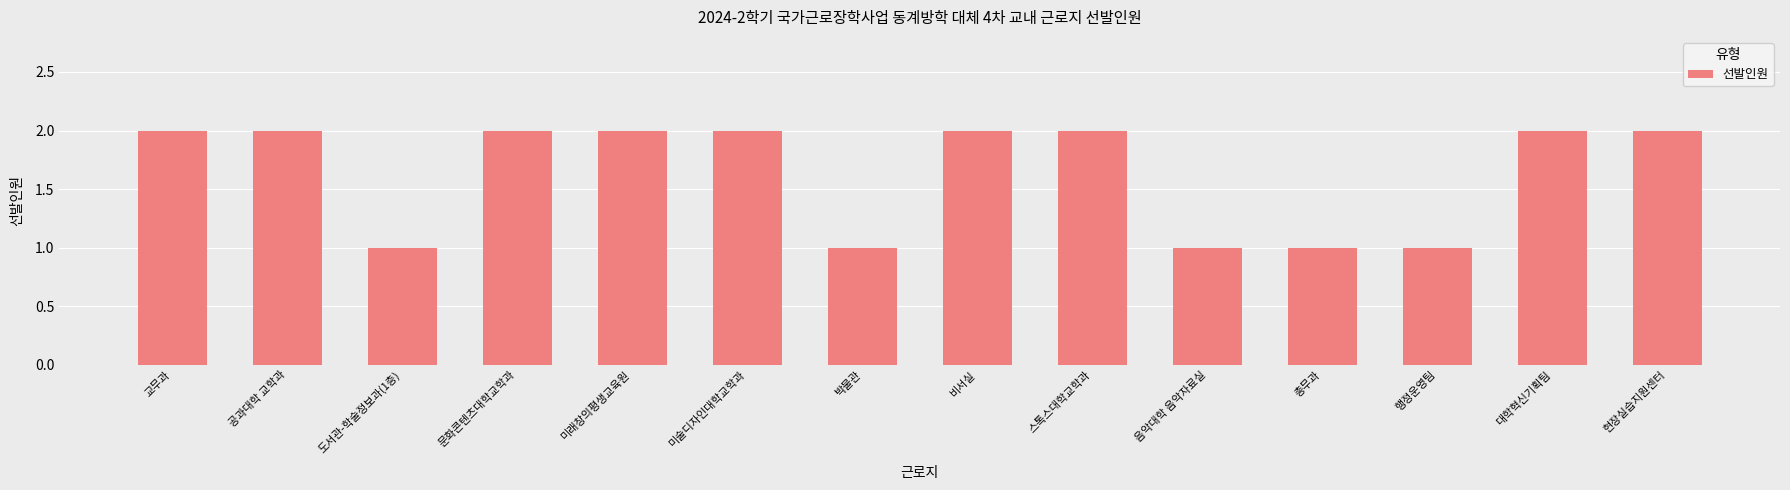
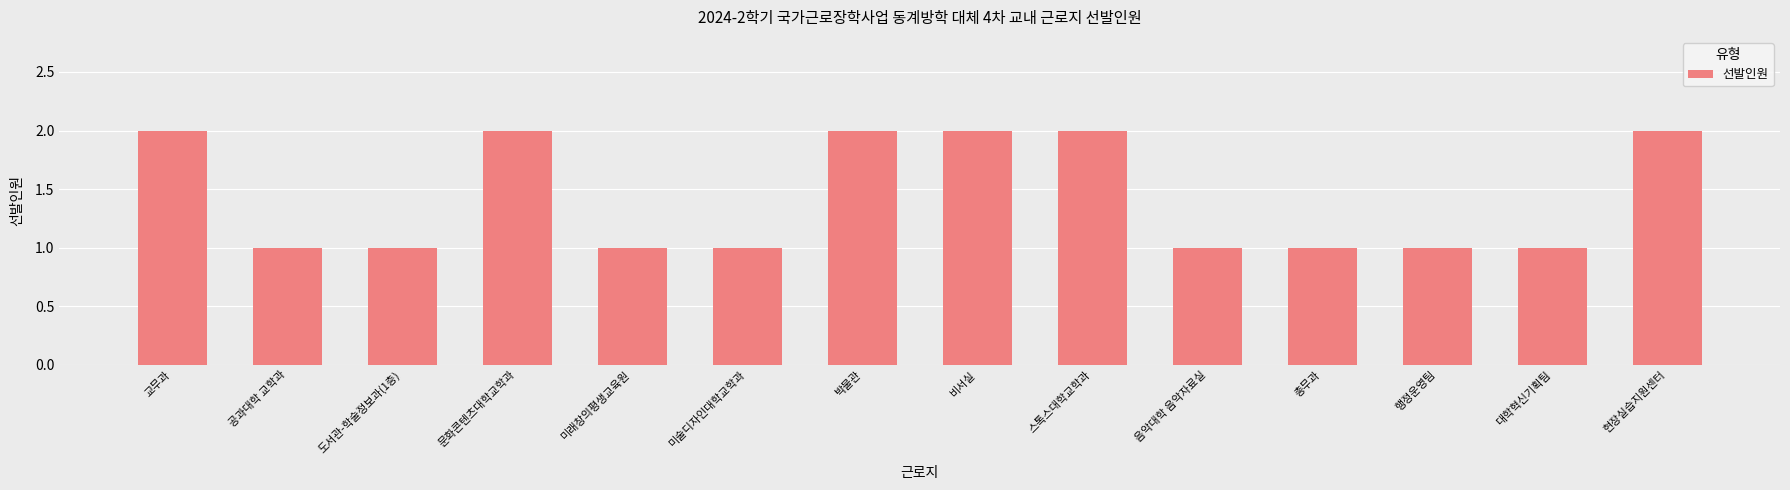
공과대학 교학과: 2 -> 1
미래창의평생교육원: 2 -> 1
미술디자인대학교학과: 2 -> 1
박물관: 1 -> 2
대학혁신기획팀: 2 -> 1
